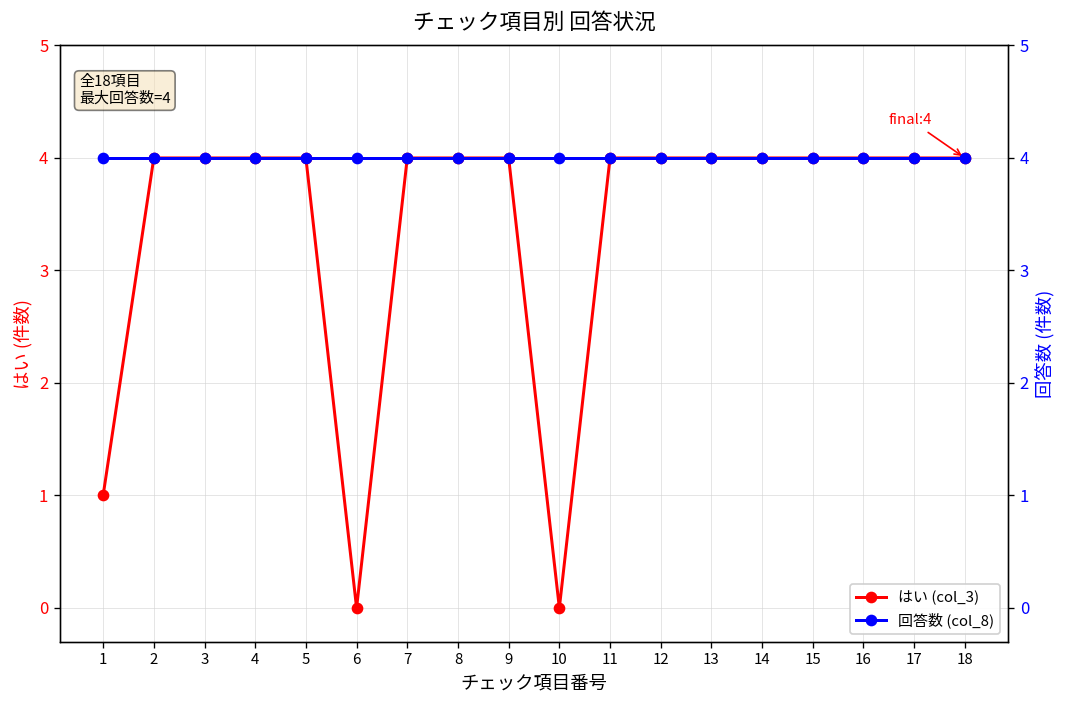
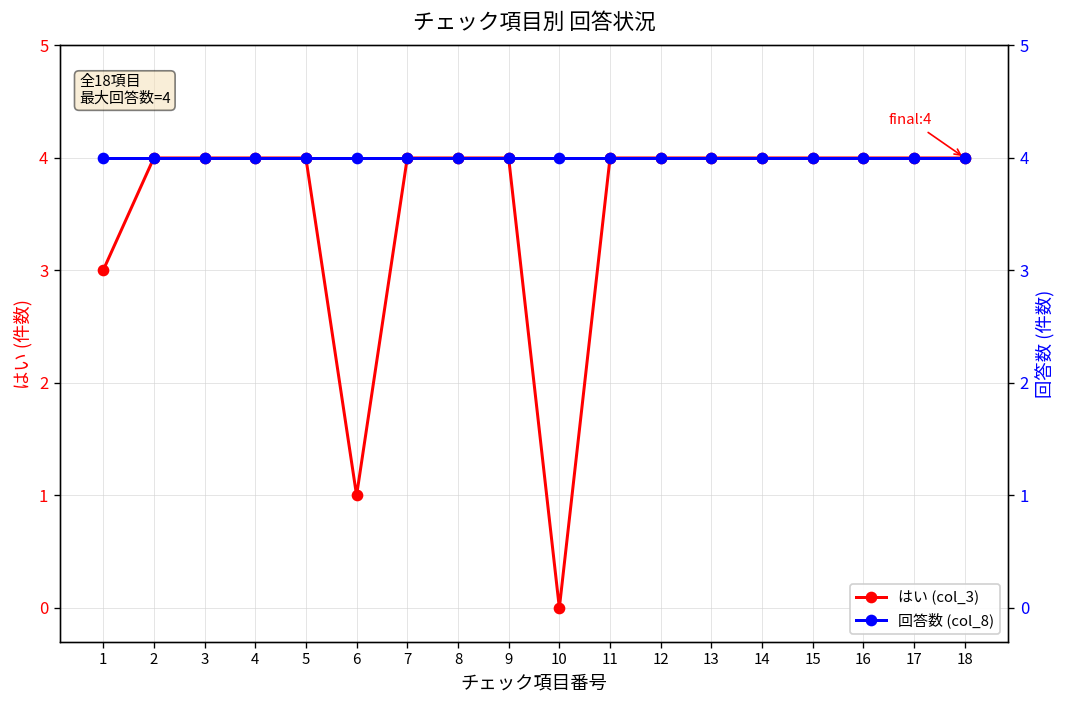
はい (col_3), 1: 1 -> 3
はい (col_3), 6: 0 -> 1
